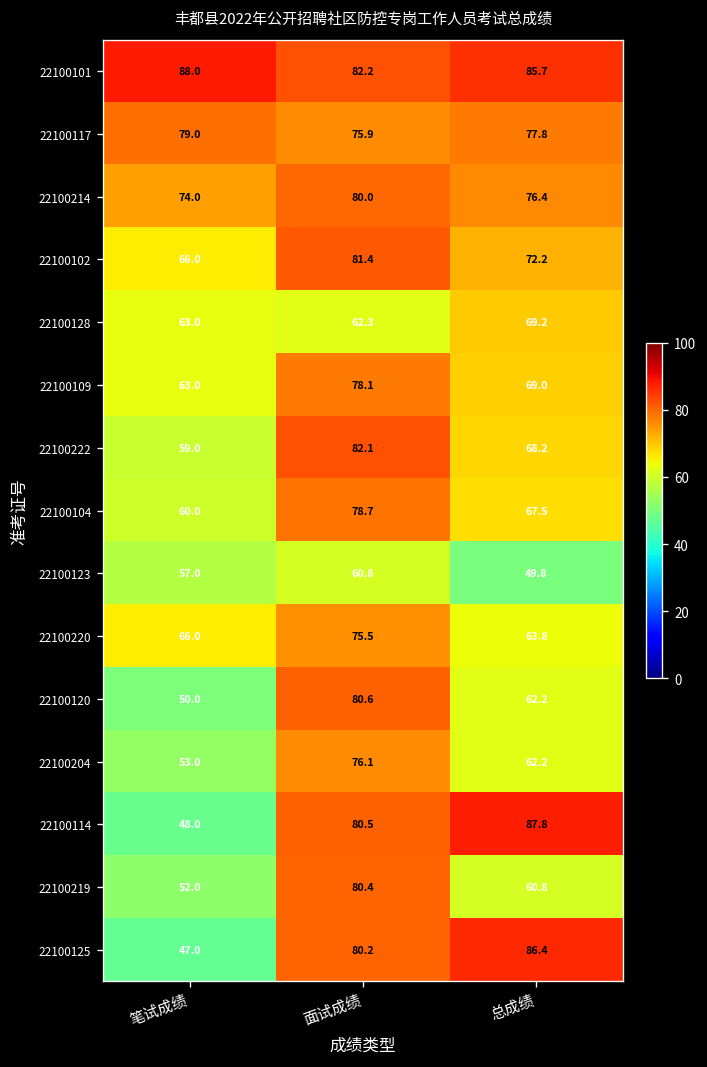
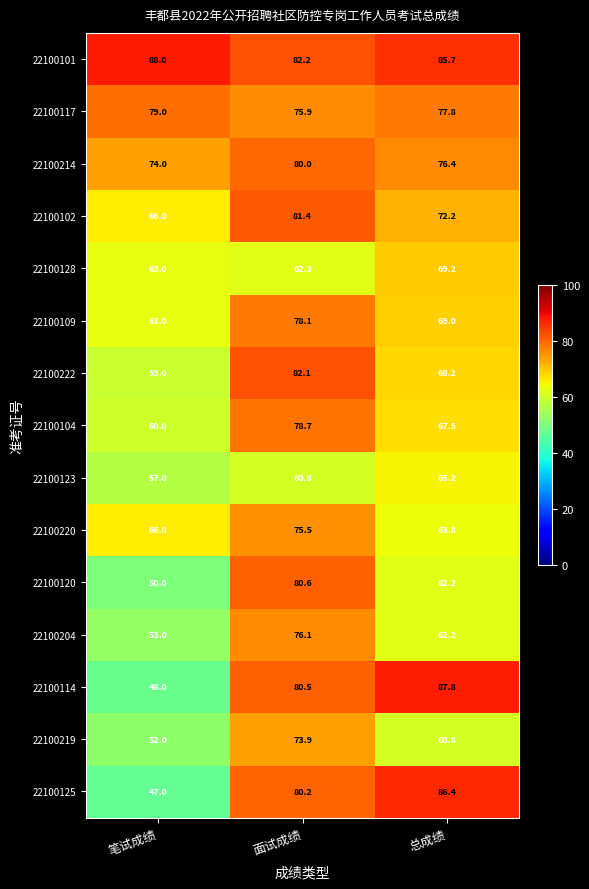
22100123, 总成绩: 49.8 -> 65.2
22100219, 面试成绩: 80.4 -> 73.9
